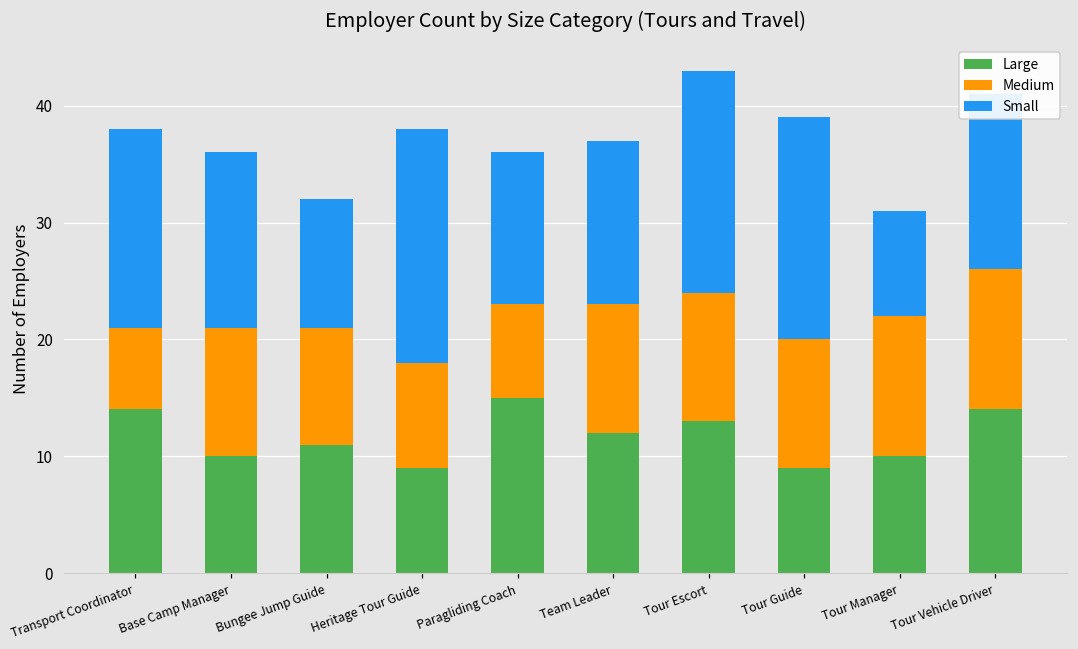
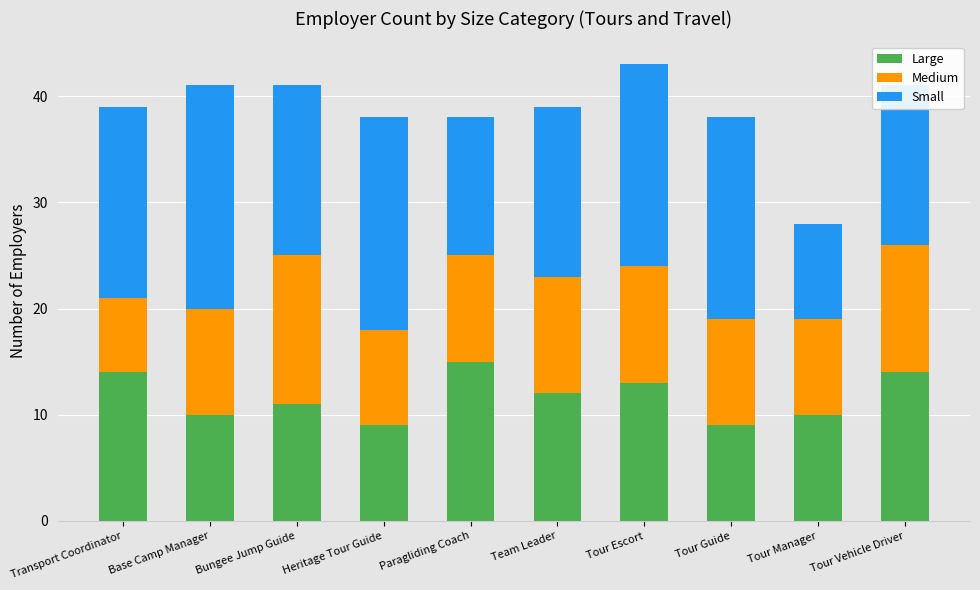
Small, Transport Coordinator: 17 -> 18
Medium, Base Camp Manager: 11 -> 10
Small, Base Camp Manager: 15 -> 21
Medium, Bungee Jump Guide: 10 -> 14
Small, Bungee Jump Guide: 11 -> 16
Medium, Paragliding Coach: 8 -> 10
Small, Team Leader: 14 -> 16
Medium, Tour Guide: 11 -> 10
Medium, Tour Manager: 12 -> 9
